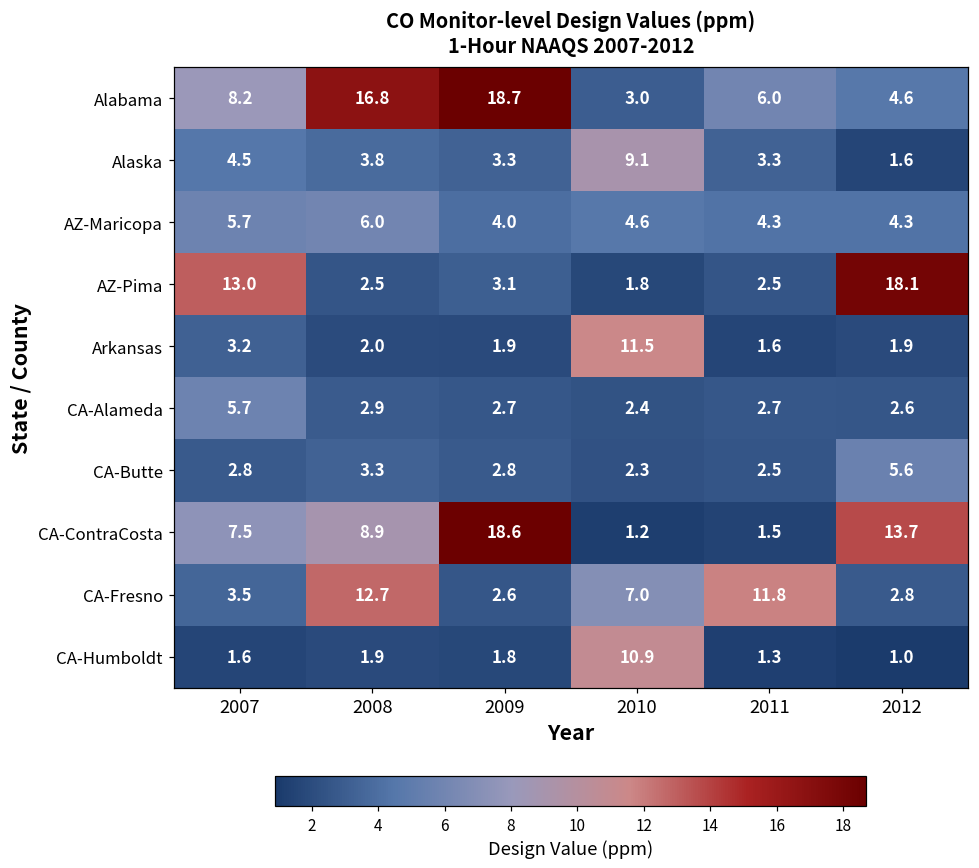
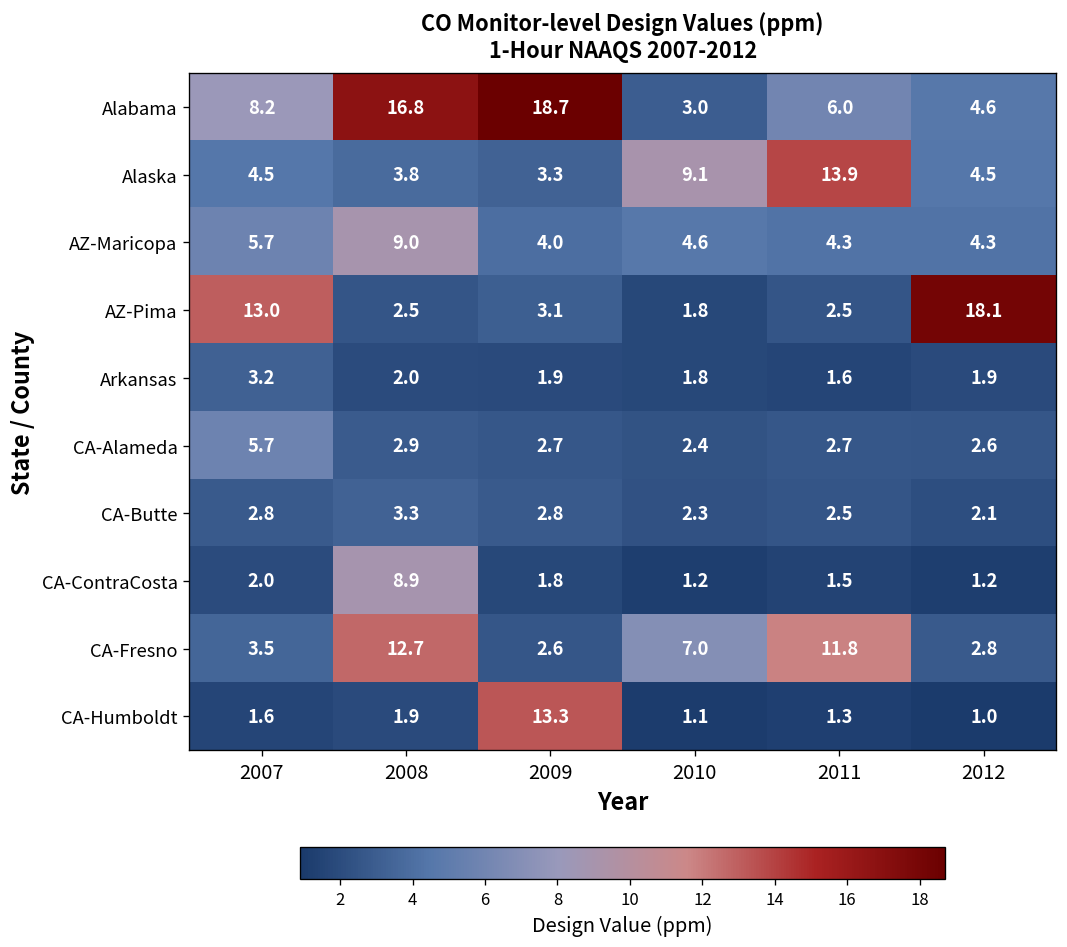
Alaska, 2011: 3.3 -> 13.9
Alaska, 2012: 1.6 -> 4.5
AZ-Maricopa, 2008: 6.0 -> 9.0
Arkansas, 2010: 11.5 -> 1.8
CA-Butte, 2012: 5.6 -> 2.1
CA-ContraCosta, 2007: 7.5 -> 2.0
CA-ContraCosta, 2009: 18.6 -> 1.8
CA-ContraCosta, 2012: 13.7 -> 1.2
CA-Humboldt, 2009: 1.8 -> 13.3
CA-Humboldt, 2010: 10.9 -> 1.1
